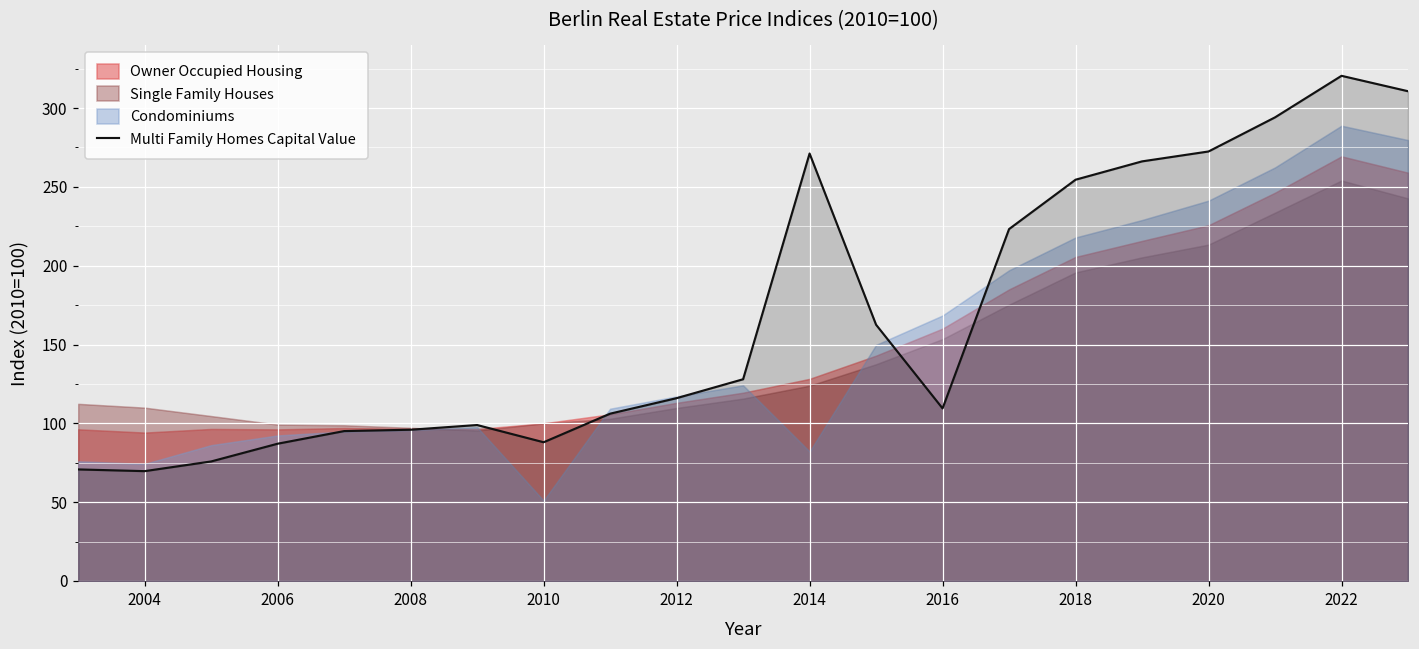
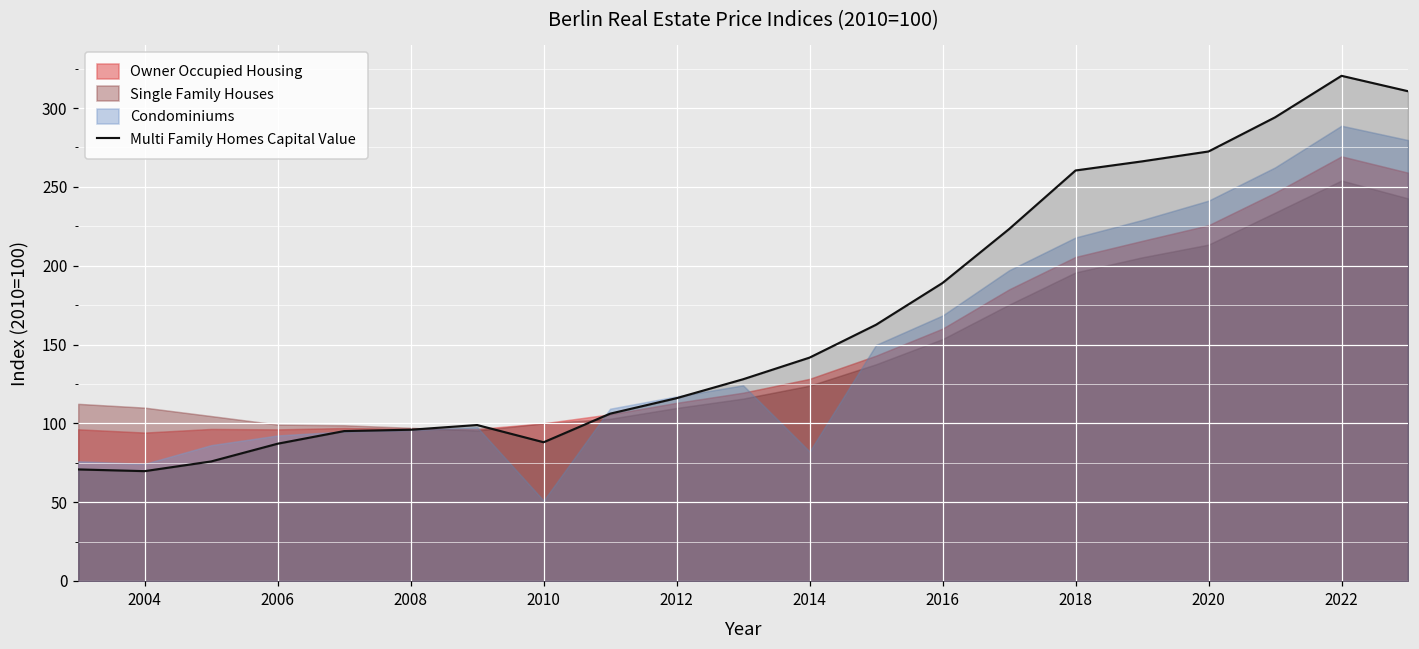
Multi Family Homes Capital Value, 2014: 271 -> 142
Multi Family Homes Capital Value, 2016: 109 -> 189
Multi Family Homes Capital Value, 2018: 255 -> 260
